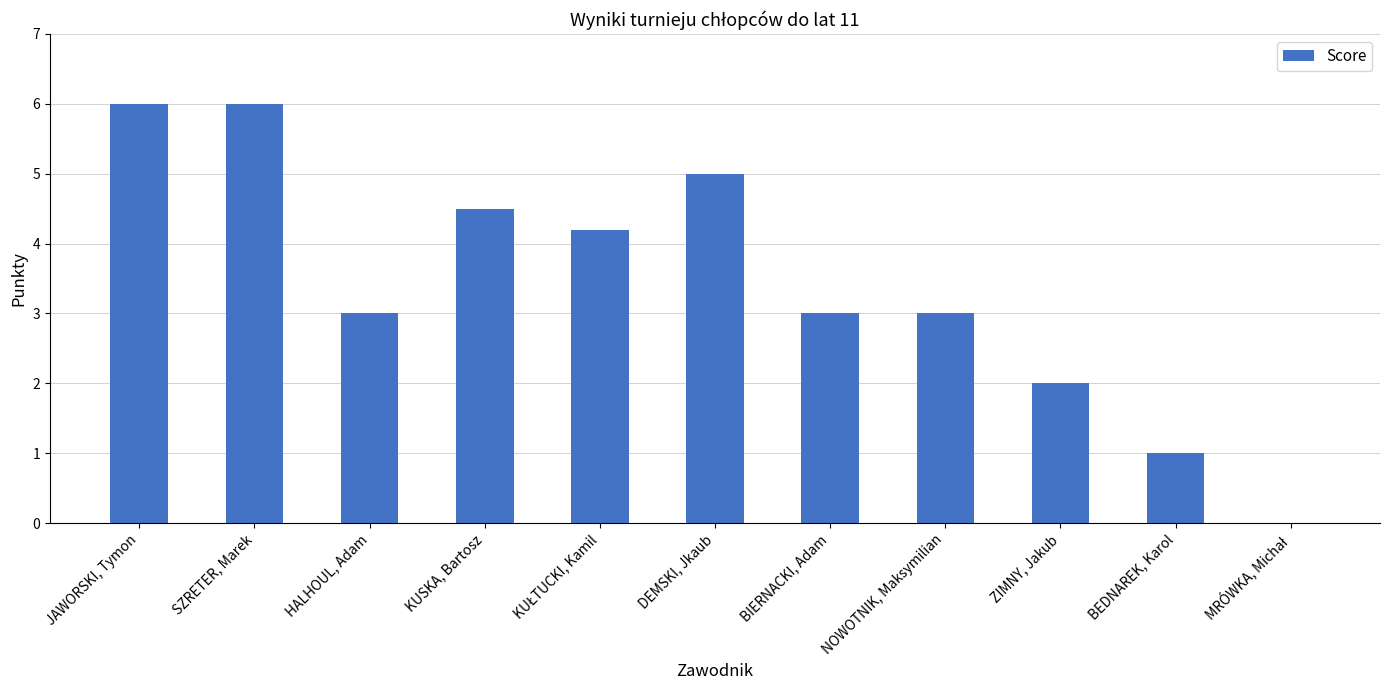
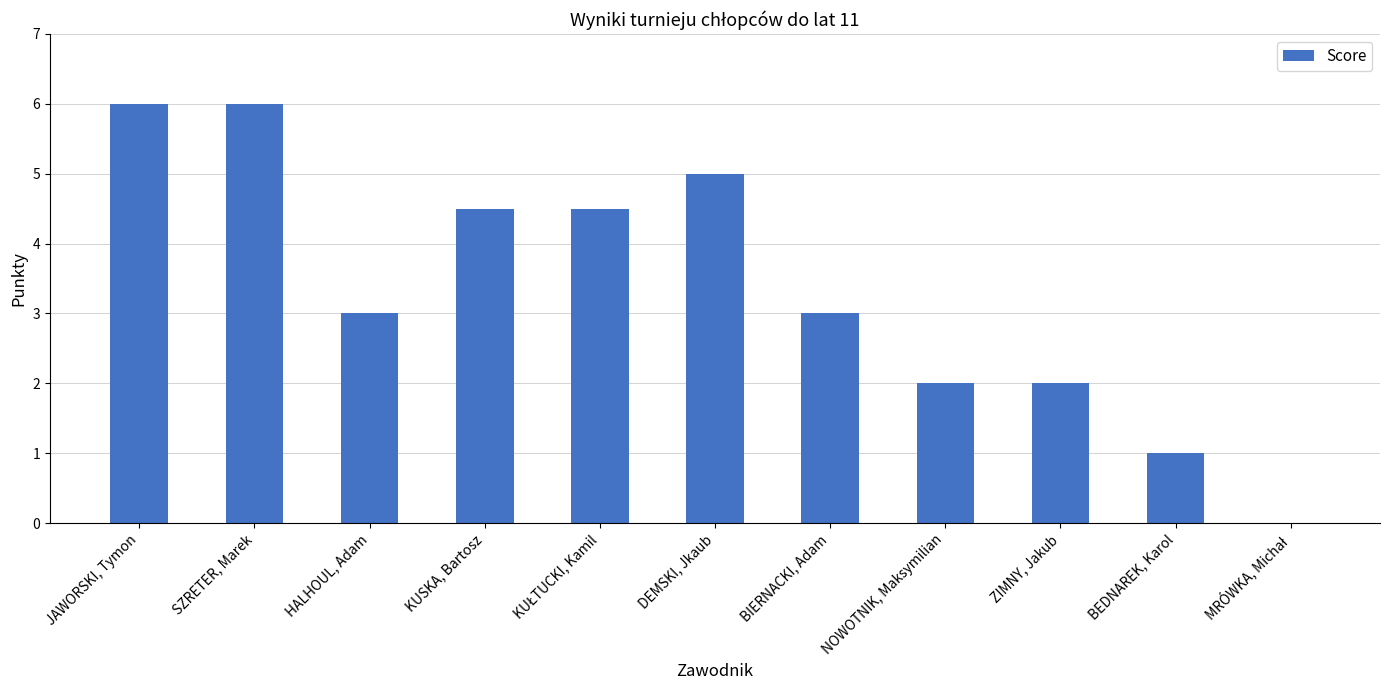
KUŁTUCKI, Kamil: 4.2 -> 4.5
NOWOTNIK, Maksymilian: 3 -> 2
